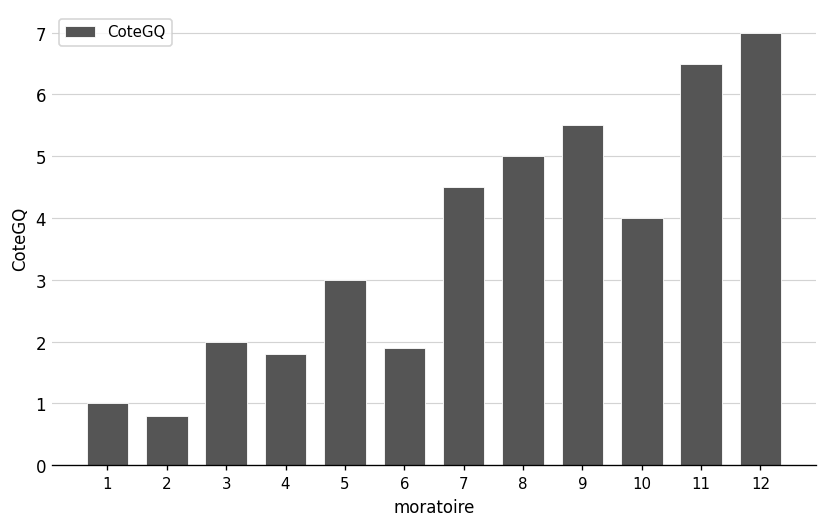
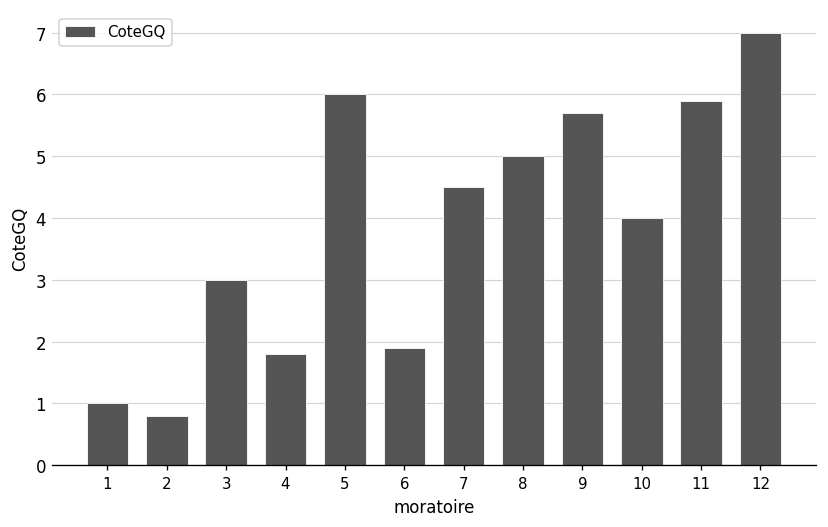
3: 2 -> 3
5: 3 -> 6
9: 5.5 -> 5.7
11: 6.5 -> 5.9
